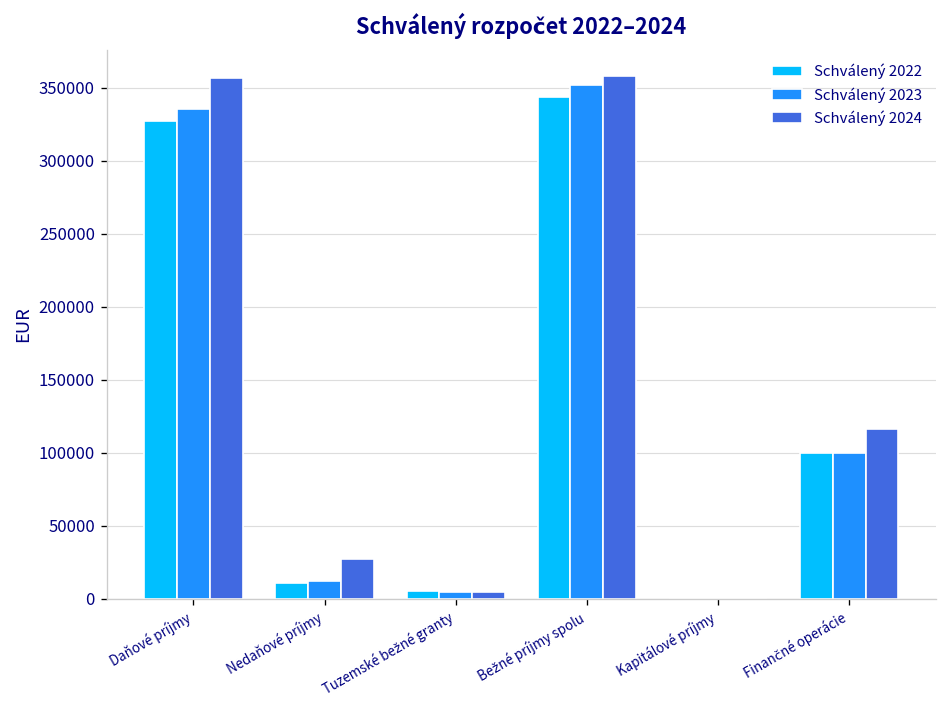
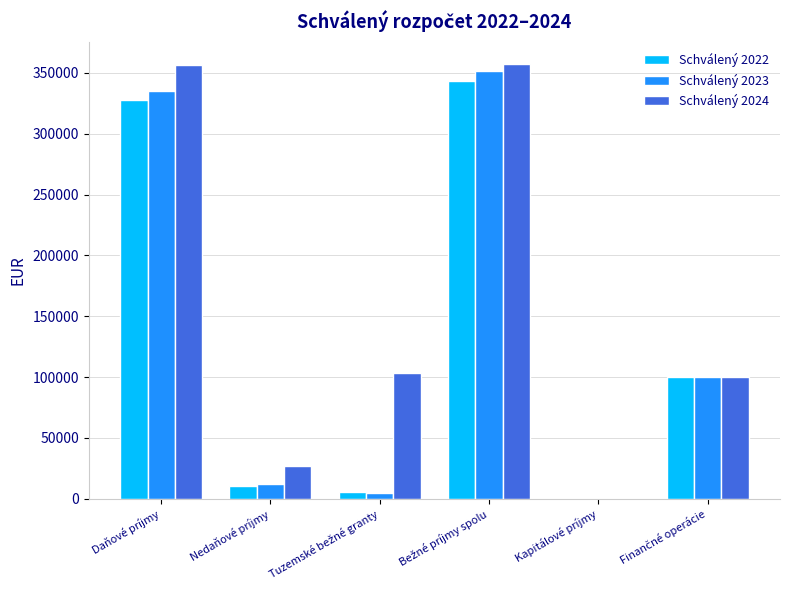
Schválený 2024, Tuzemské bežné granty: 5000 -> 104000
Schválený 2024, Finančné operácie: 116000 -> 100000
